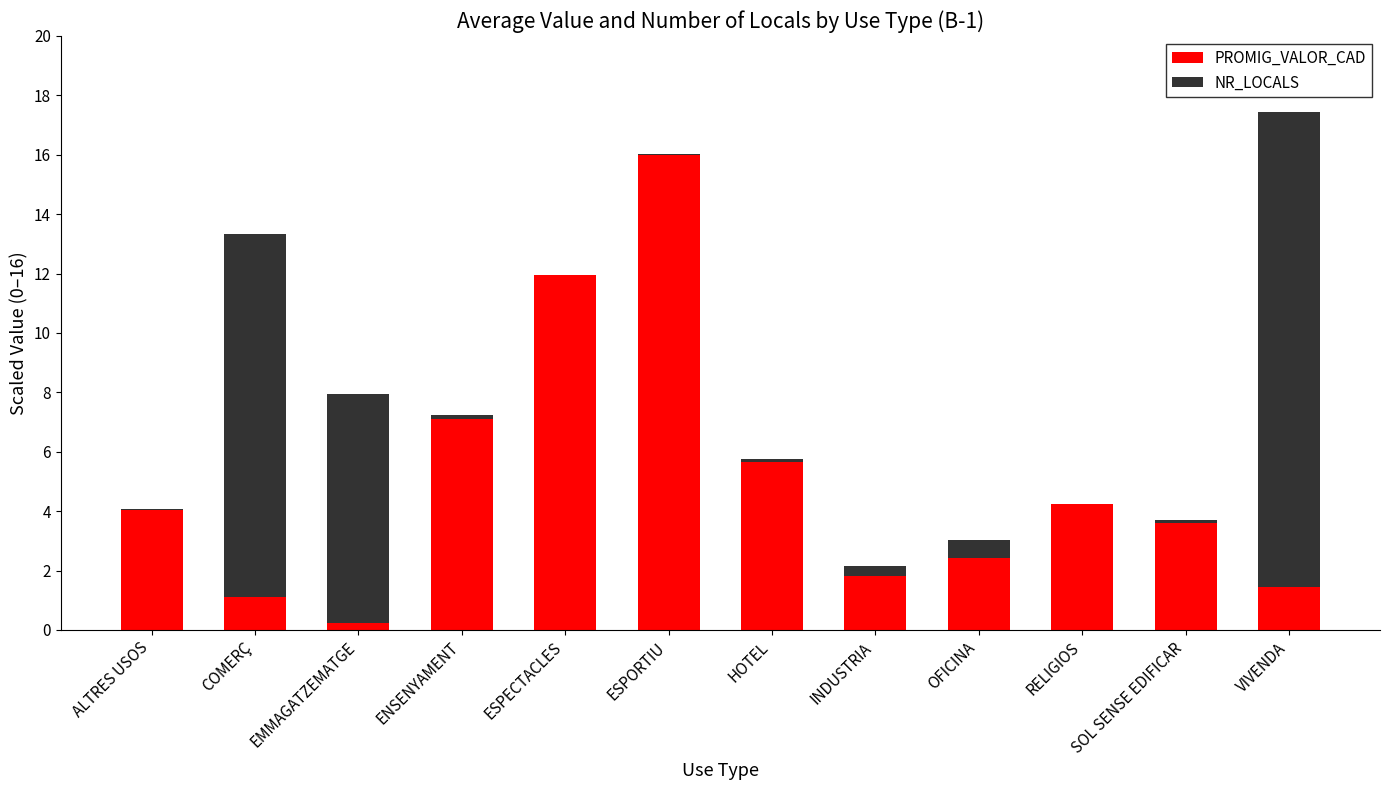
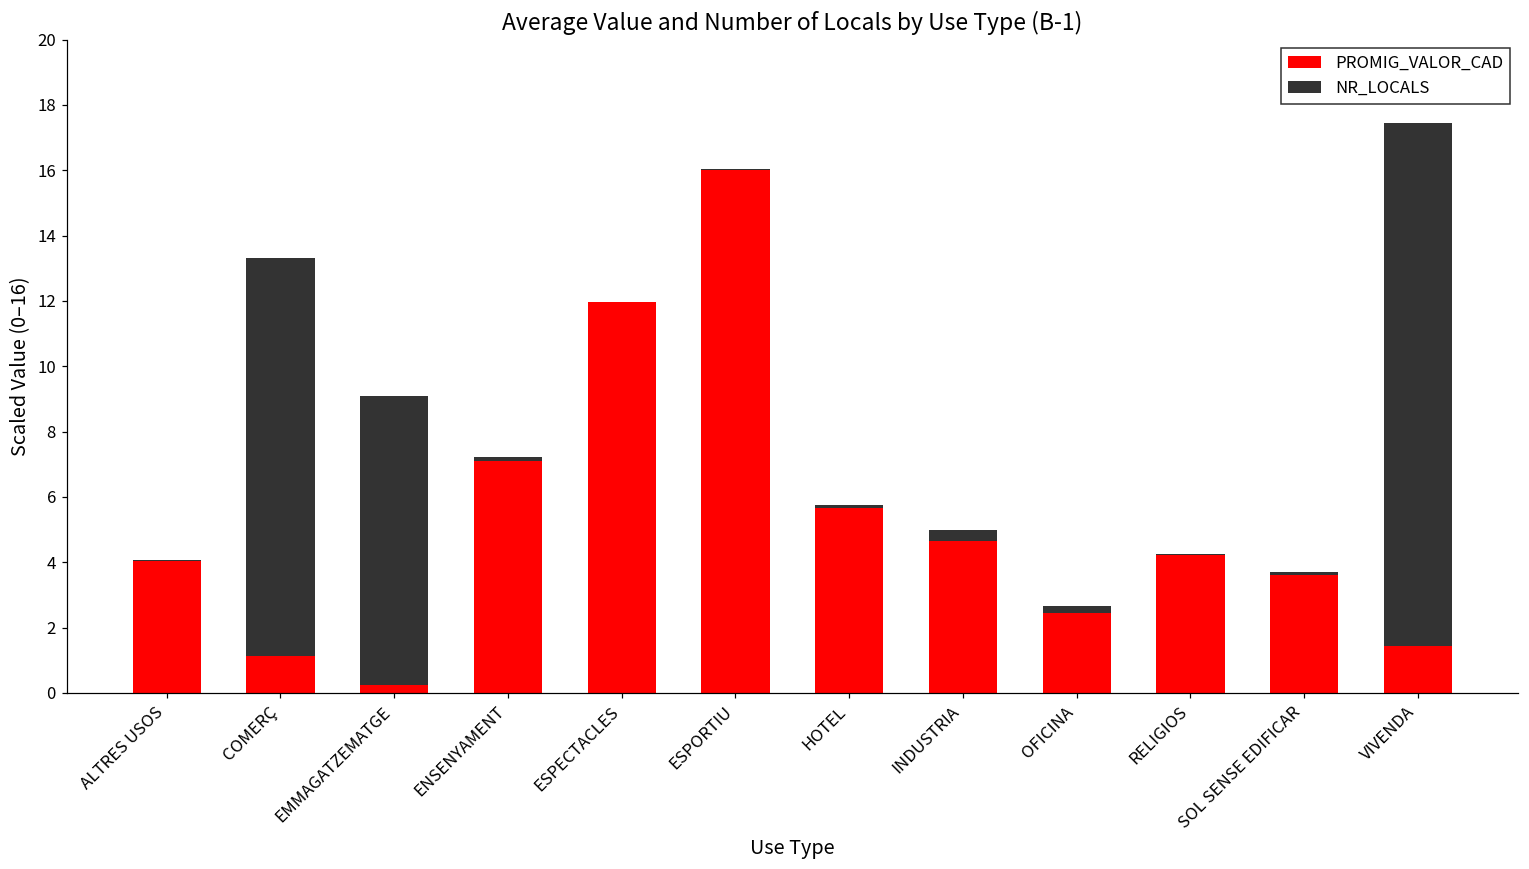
NR_LOCALS, EMMAGATZEMATGE: 7.7 -> 8.8
PROMIG_VALOR_CAD, INDUSTRIA: 1.8 -> 4.6
NR_LOCALS, OFICINA: 0.6 -> 0.2
